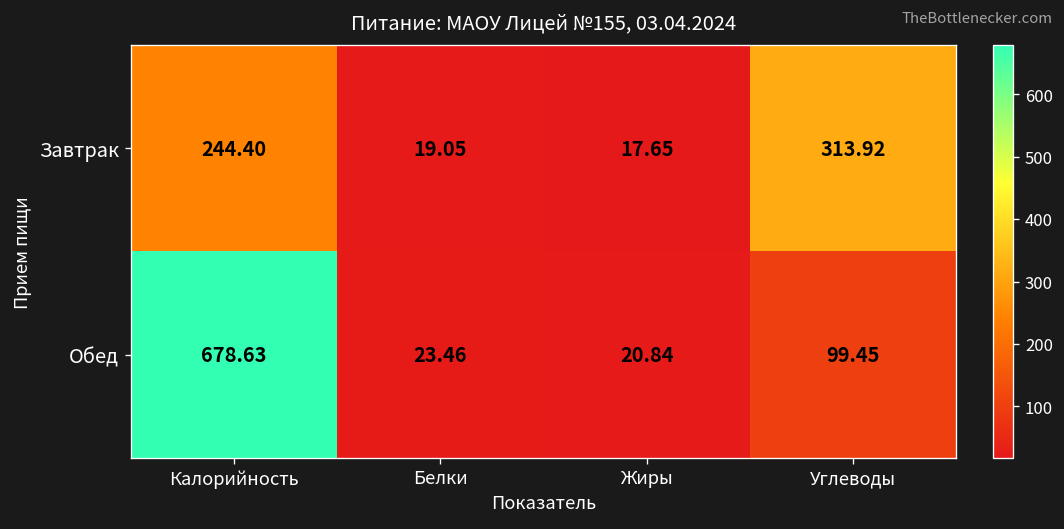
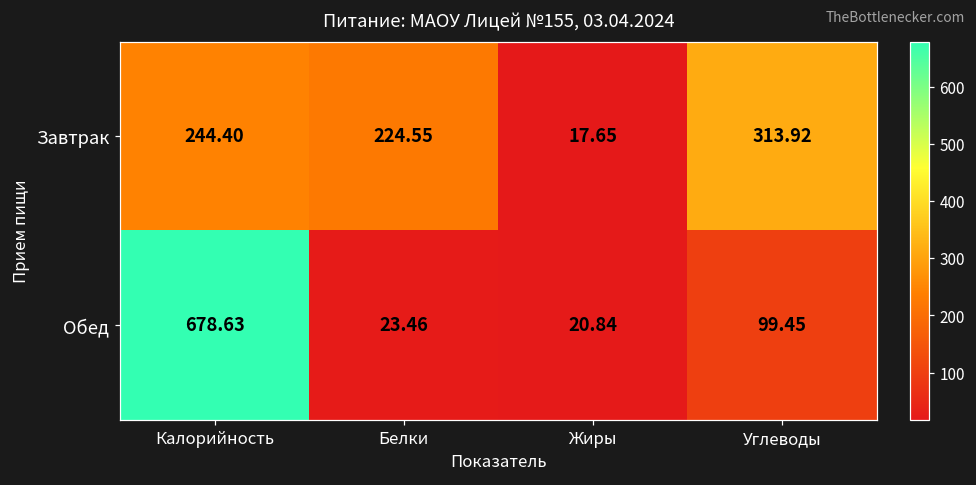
Завтрак, Белки: 19.05 -> 224.55
